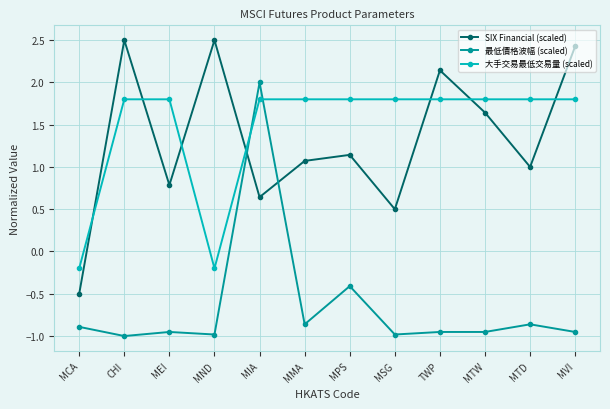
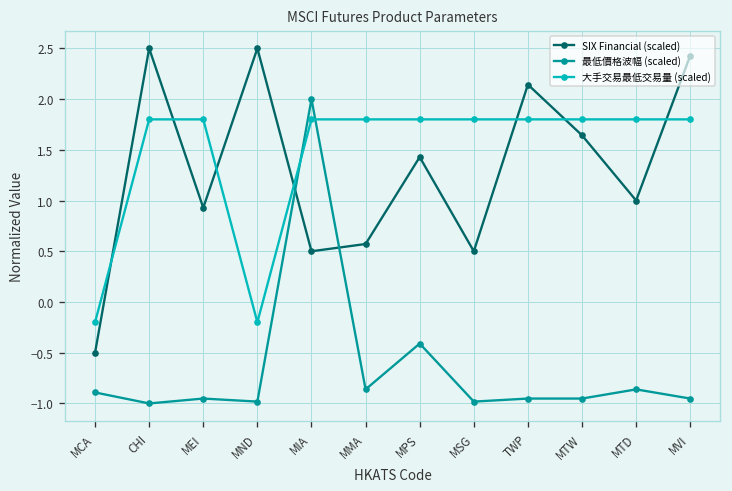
SIX Financial (scaled), MEI: 0.8 -> 0.9
SIX Financial (scaled), MIA: 0.6 -> 0.5
SIX Financial (scaled), MMA: 1.1 -> 0.6
SIX Financial (scaled), MPS: 1.1 -> 1.4
